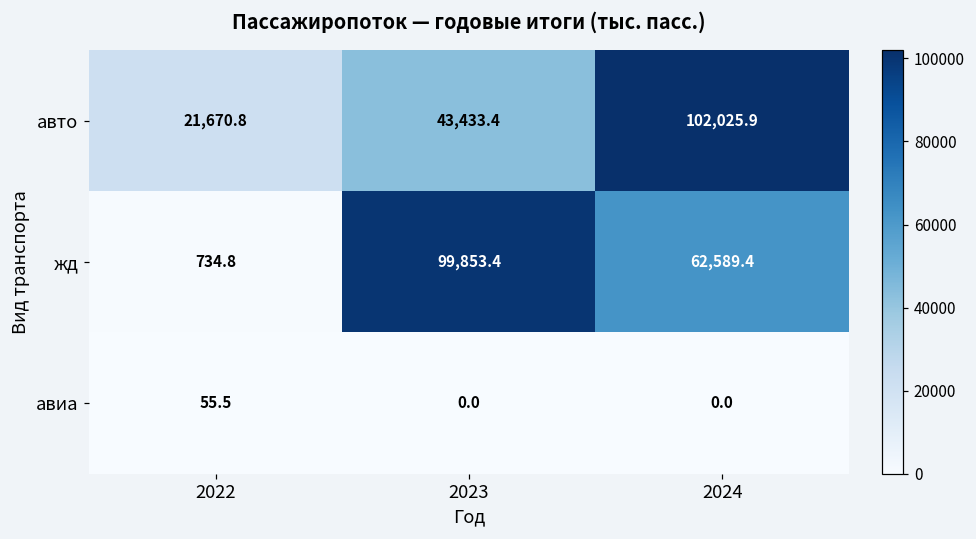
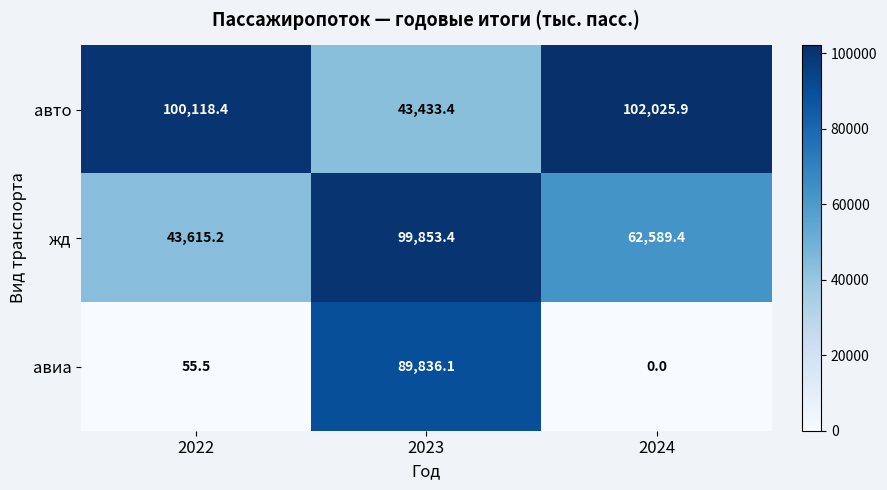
авто, 2022: 21,670.8 -> 100,118.4
жд, 2022: 734.8 -> 43,615.2
авиа, 2023: 0.0 -> 89,836.1
